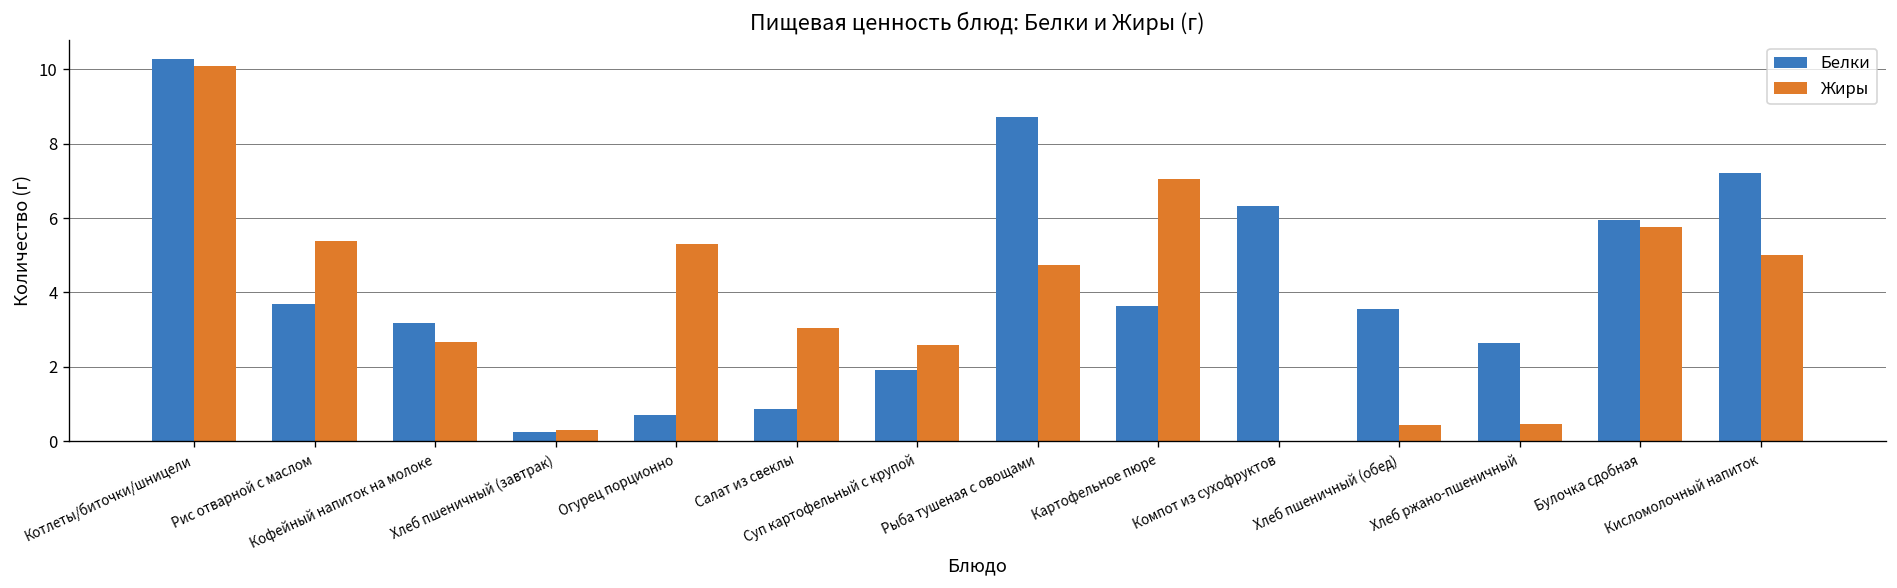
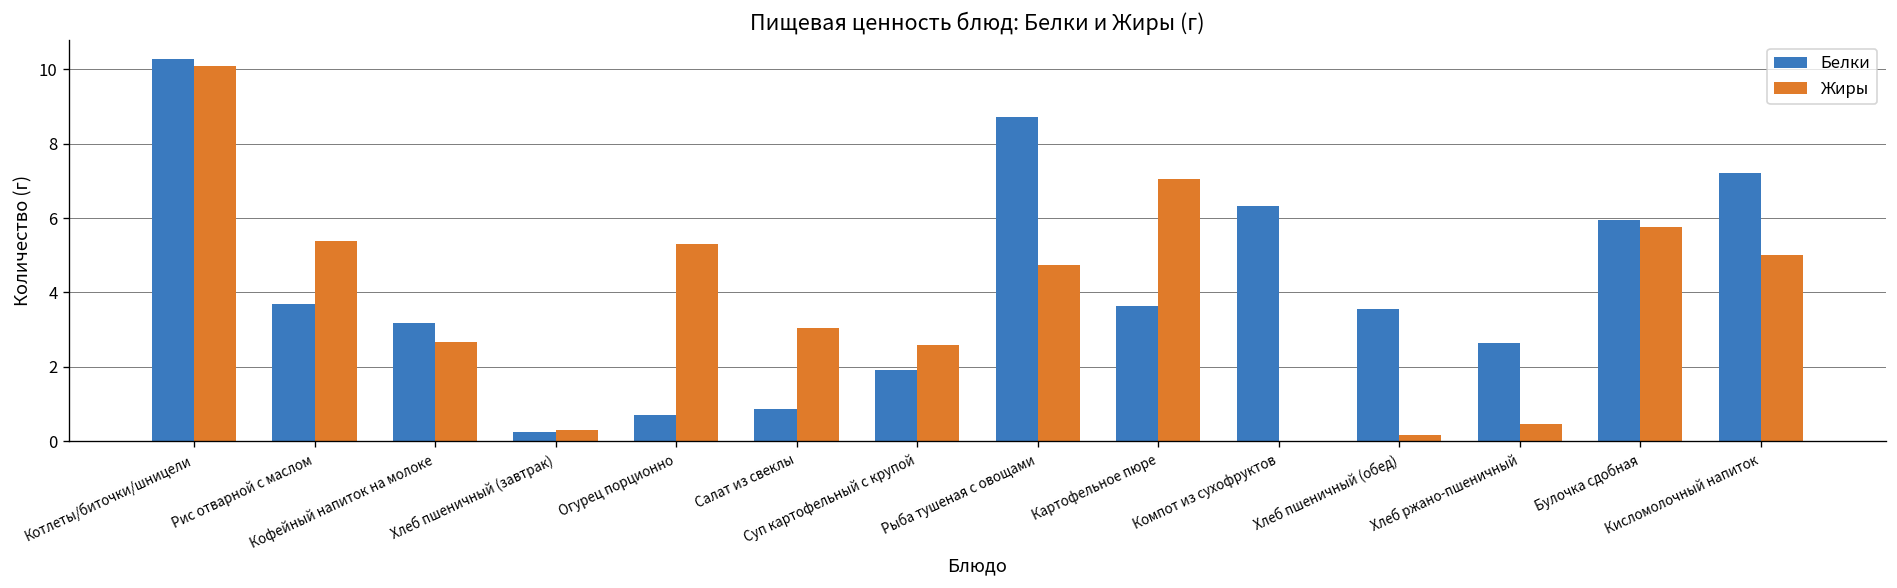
Жиры, Хлеб пшеничный (обед): 0.4 -> 0.2
